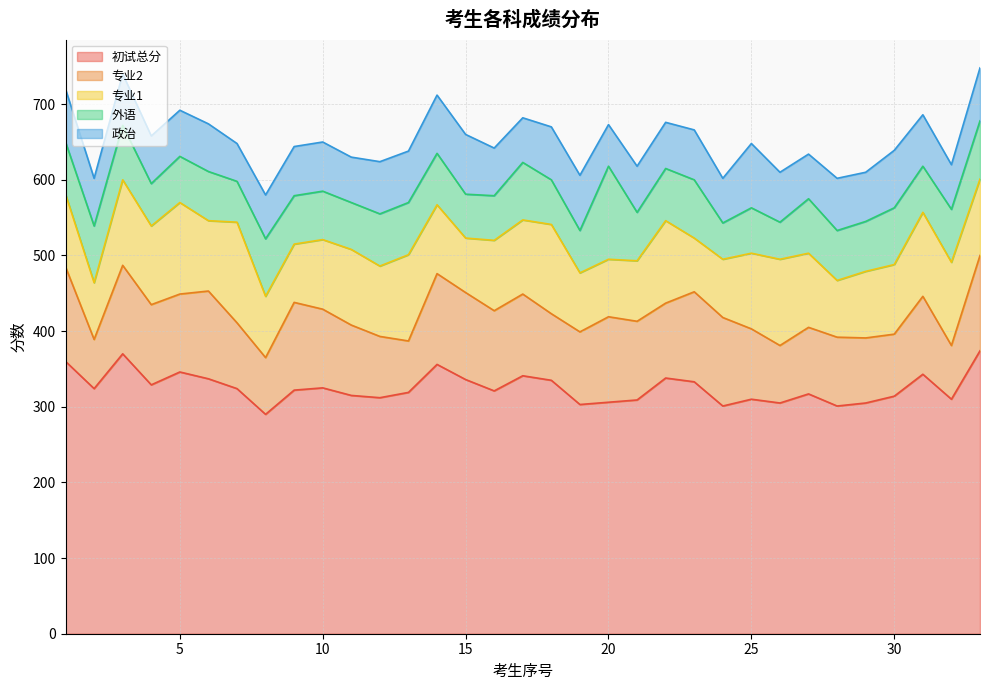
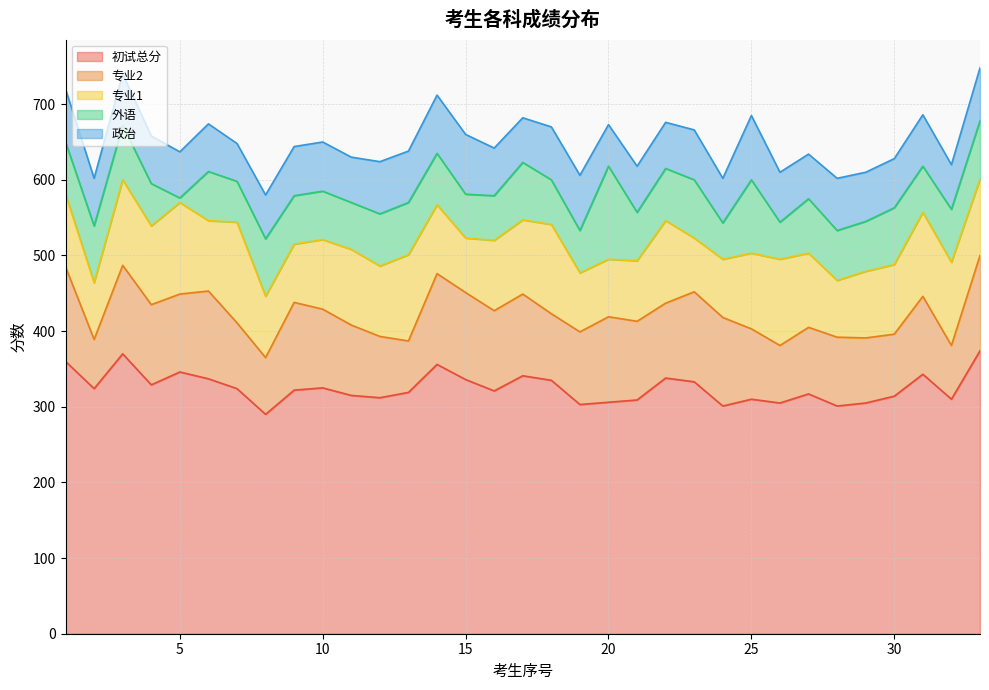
外语, 5: 60 -> 10
外语, 25: 60 -> 100
政治, 30: 80 -> 70
